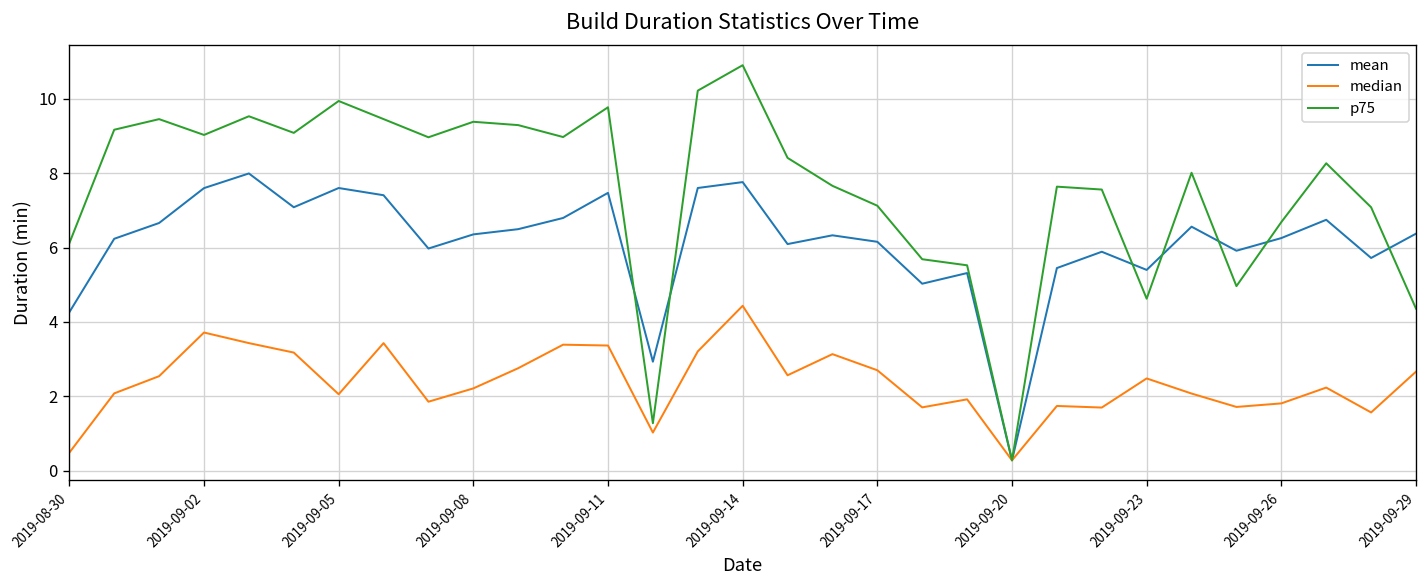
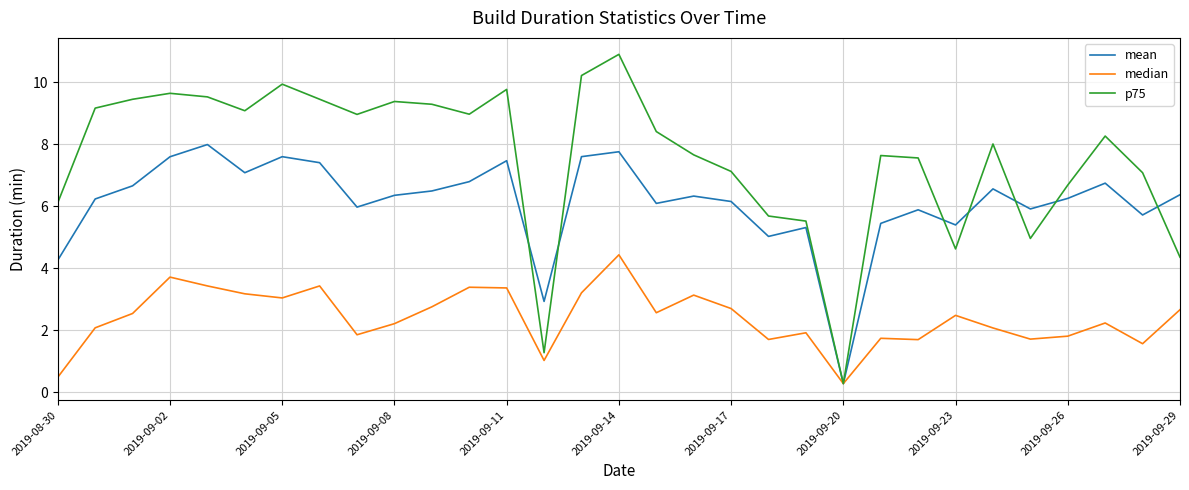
p75, 2019-09-02: 9.0 -> 9.6
median, 2019-09-05: 2.1 -> 3.0
